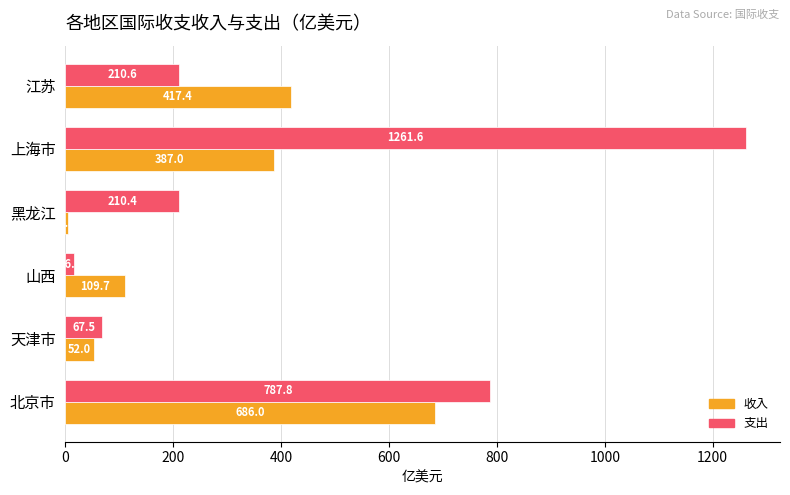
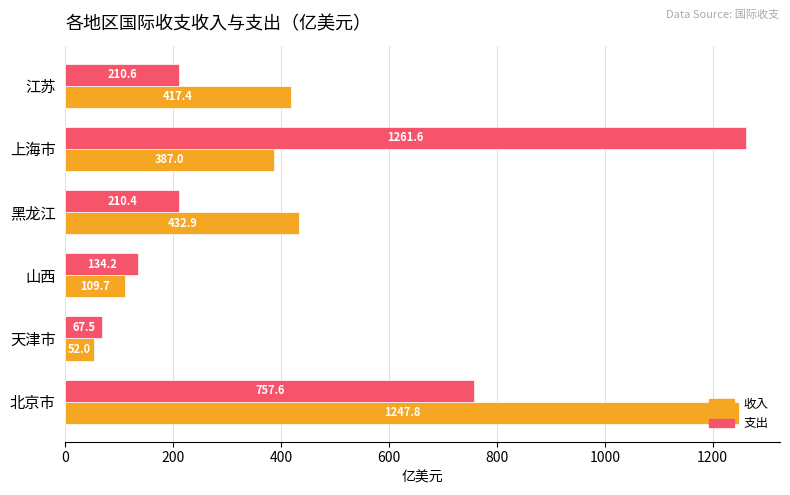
收入, 黑龙江: 0 -> 430
支出, 山西: 20 -> 130
支出, 北京市: 787.8 -> 757.6
收入, 北京市: 686.0 -> 1247.8
